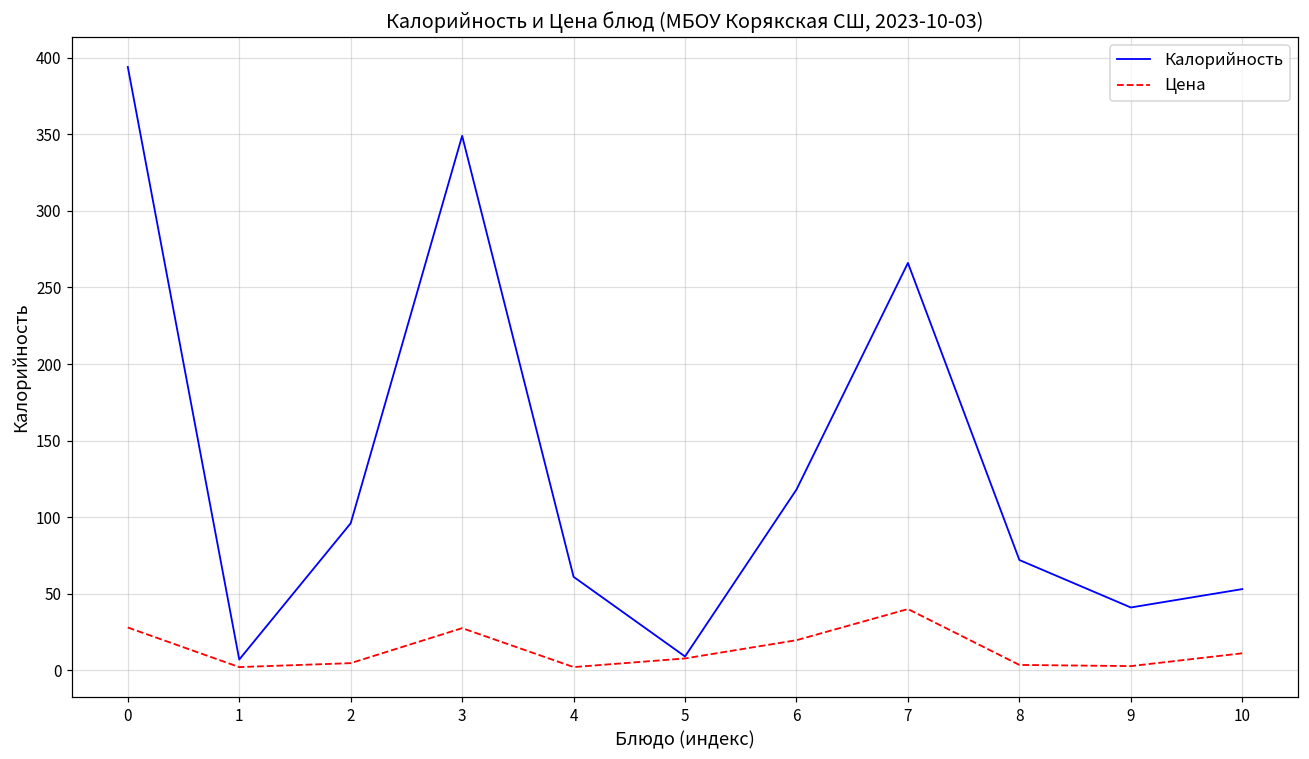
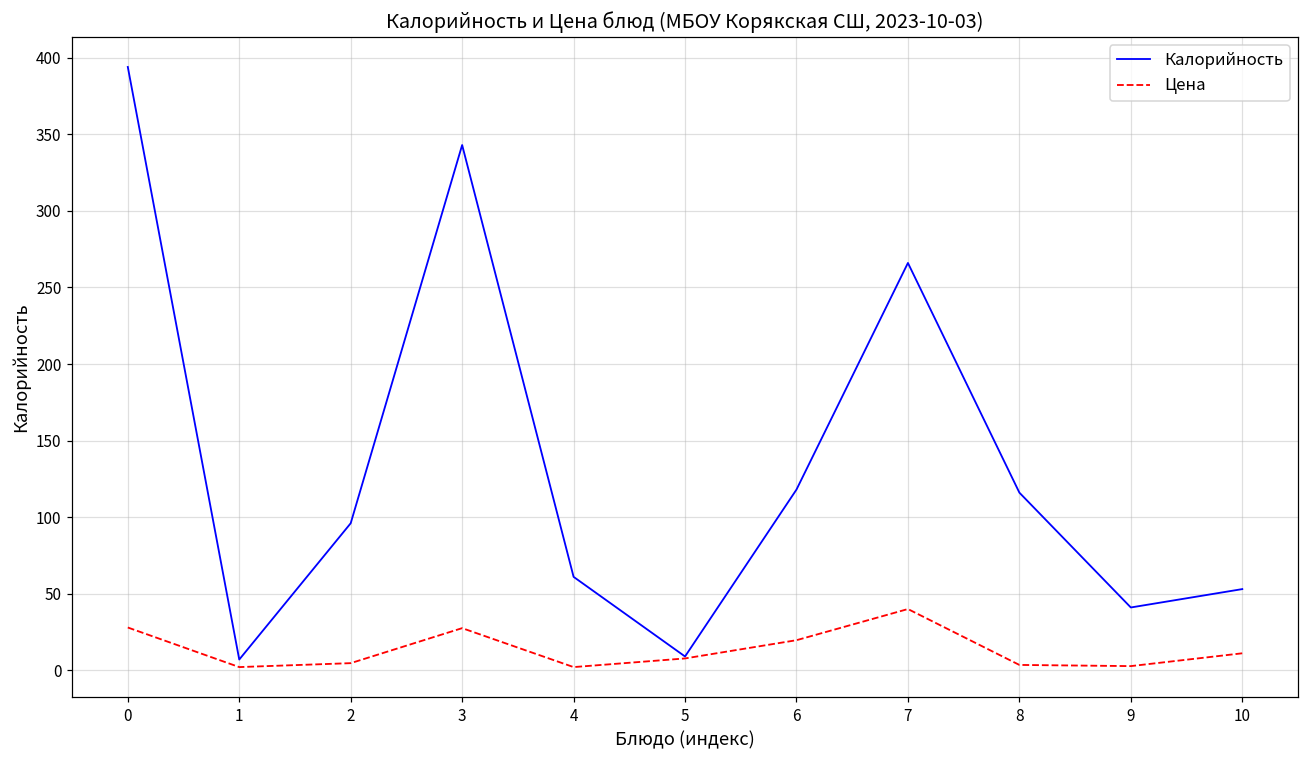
Калорийность, 3: 349 -> 343
Калорийность, 8: 72 -> 116
